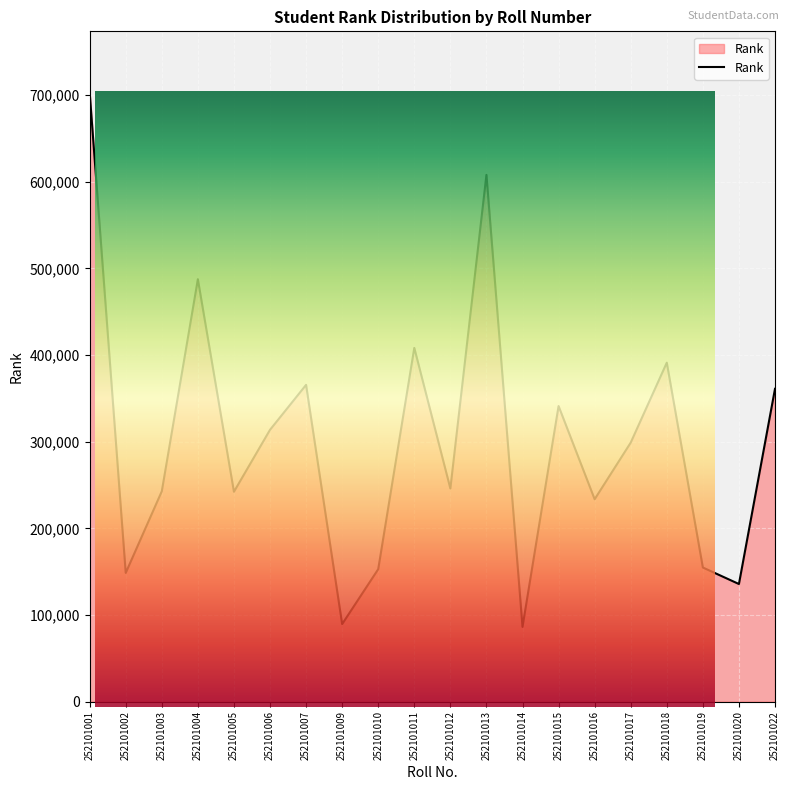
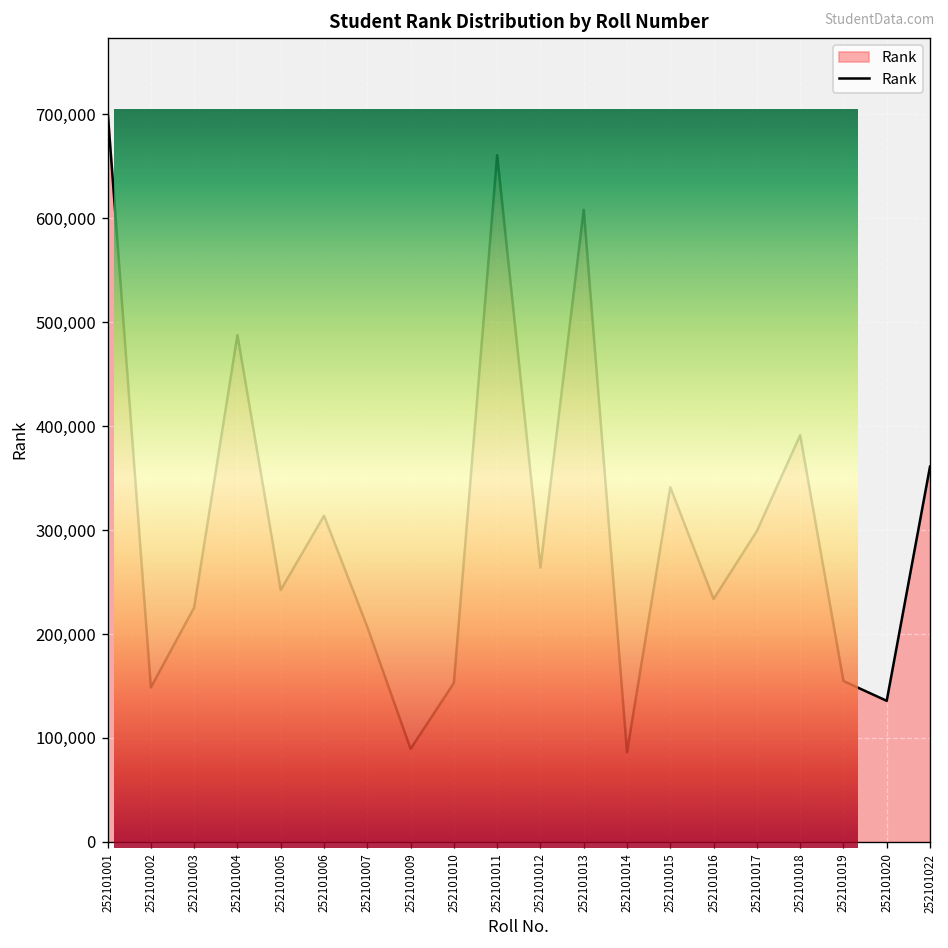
Student Rank Distribution by Roll Number, 252101003: 240,000 -> 230,000
Student Rank Distribution by Roll Number, 252101007: 370,000 -> 210,000
Student Rank Distribution by Roll Number, 252101011: 410,000 -> 660,000
Student Rank Distribution by Roll Number, 252101012: 250,000 -> 260,000
